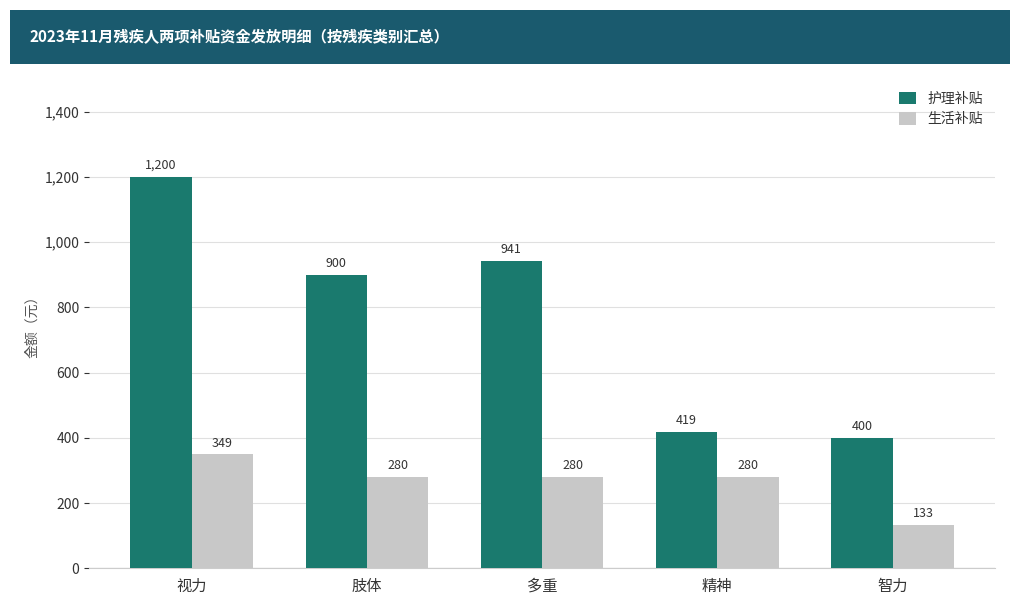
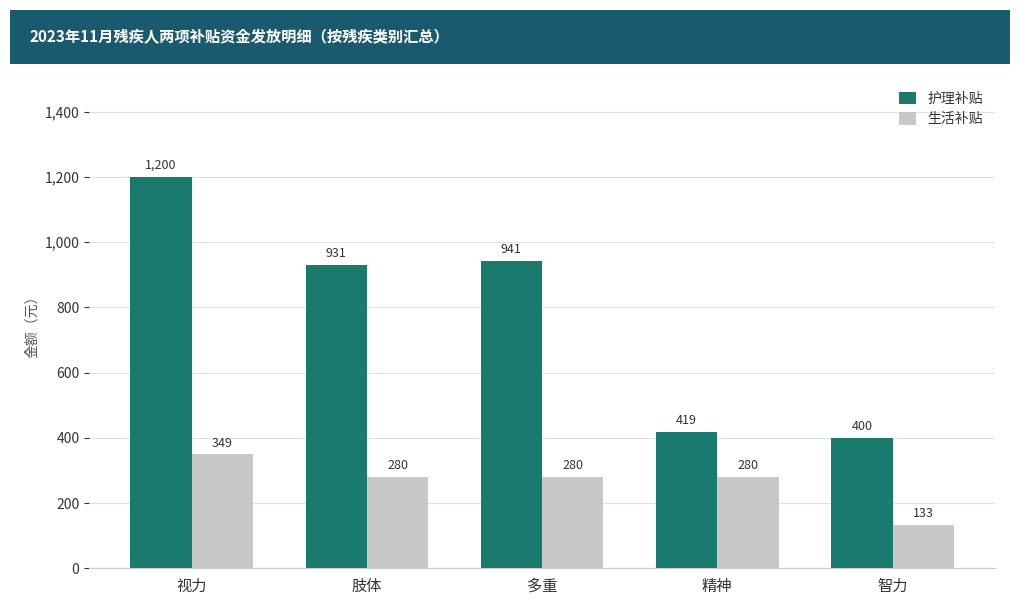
护理补贴, 肢体: 900 -> 931
